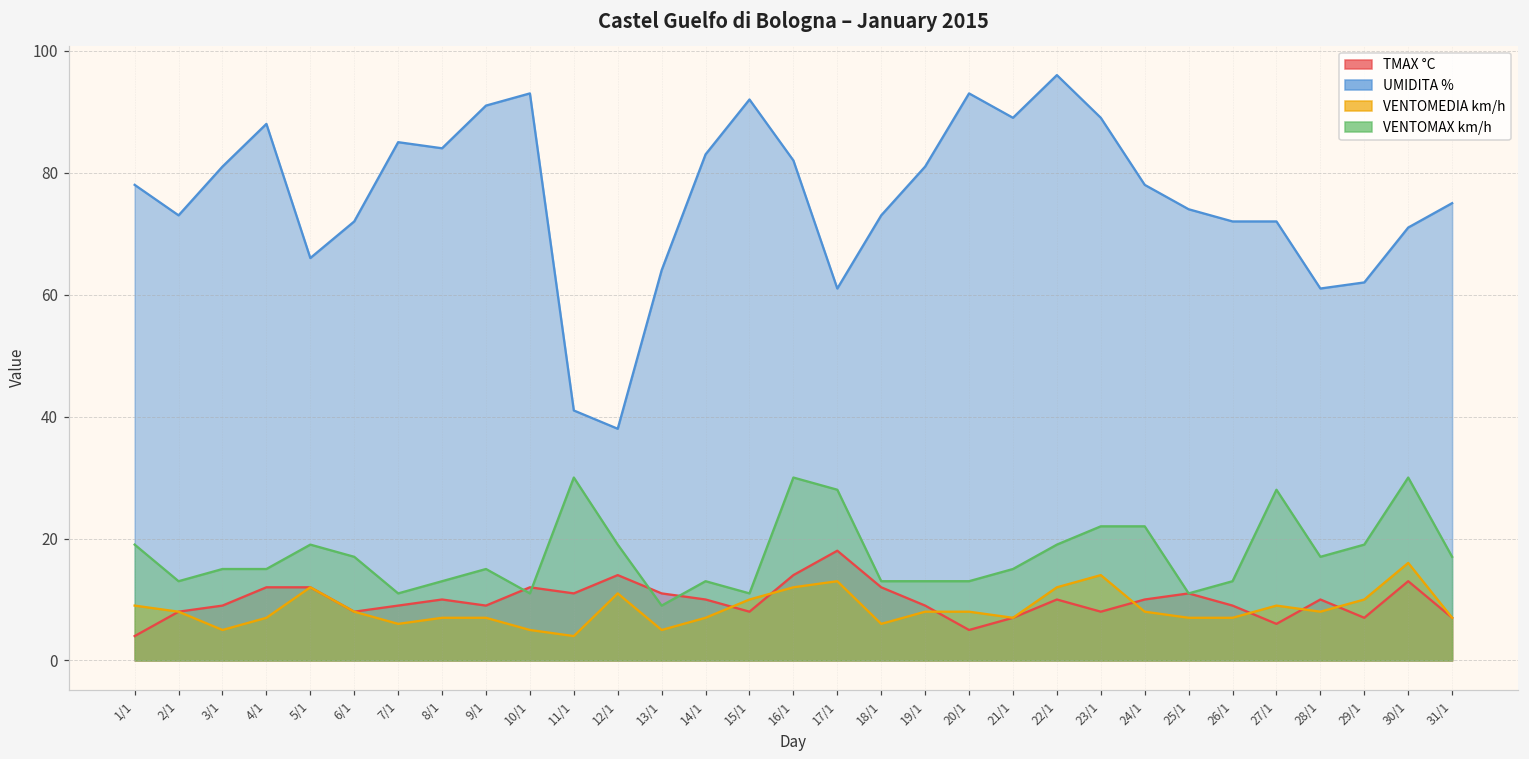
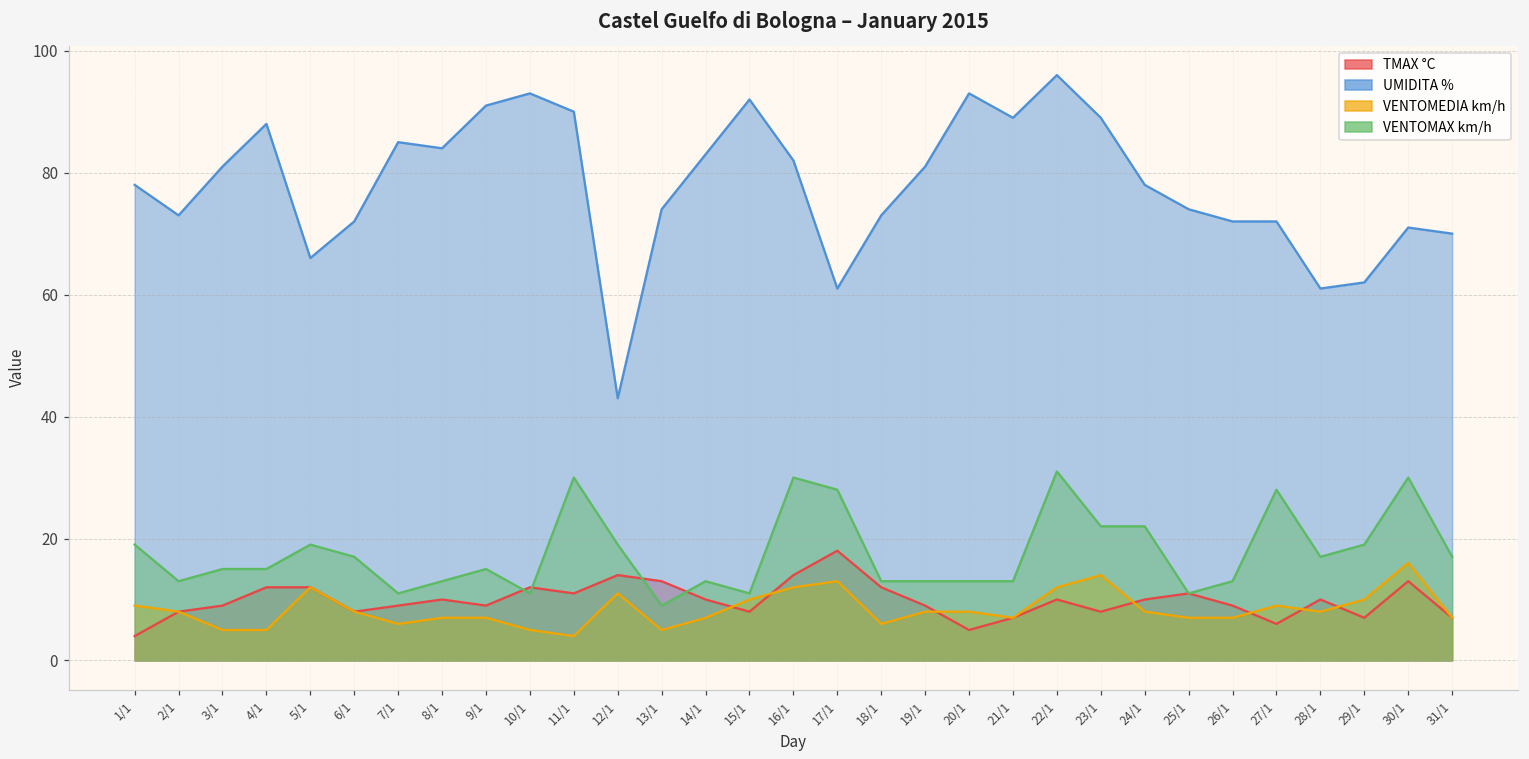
VENTOMEDIA km/h, 4/1: 7 -> 5
UMIDITA %, 11/1: 41 -> 90
UMIDITA %, 12/1: 38 -> 43
TMAX °C, 13/1: 11 -> 13
UMIDITA %, 13/1: 64 -> 74
VENTOMAX km/h, 21/1: 15 -> 13
VENTOMAX km/h, 22/1: 19 -> 31
UMIDITA %, 31/1: 75 -> 70
